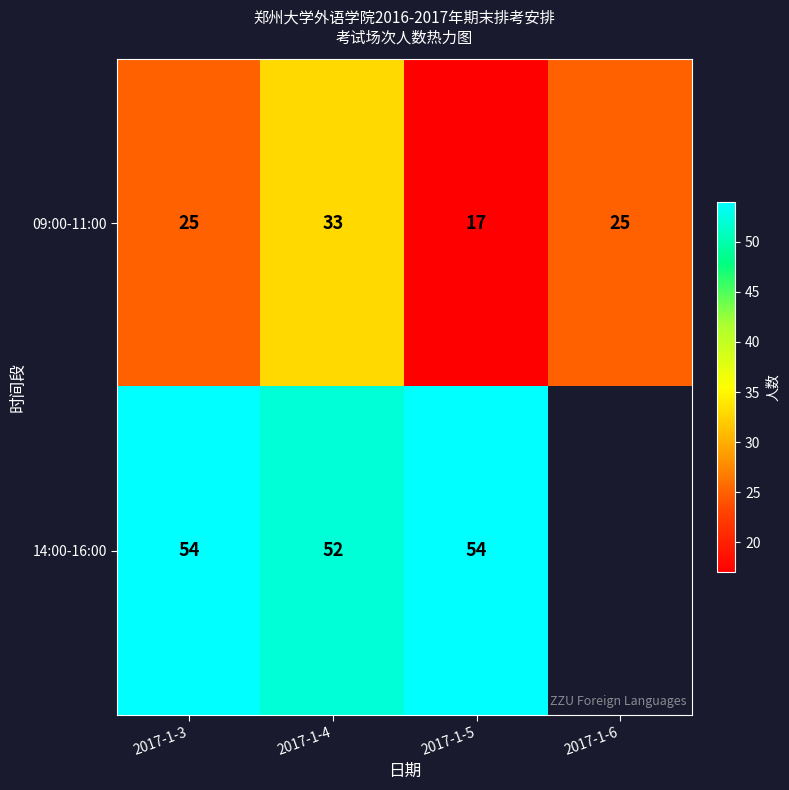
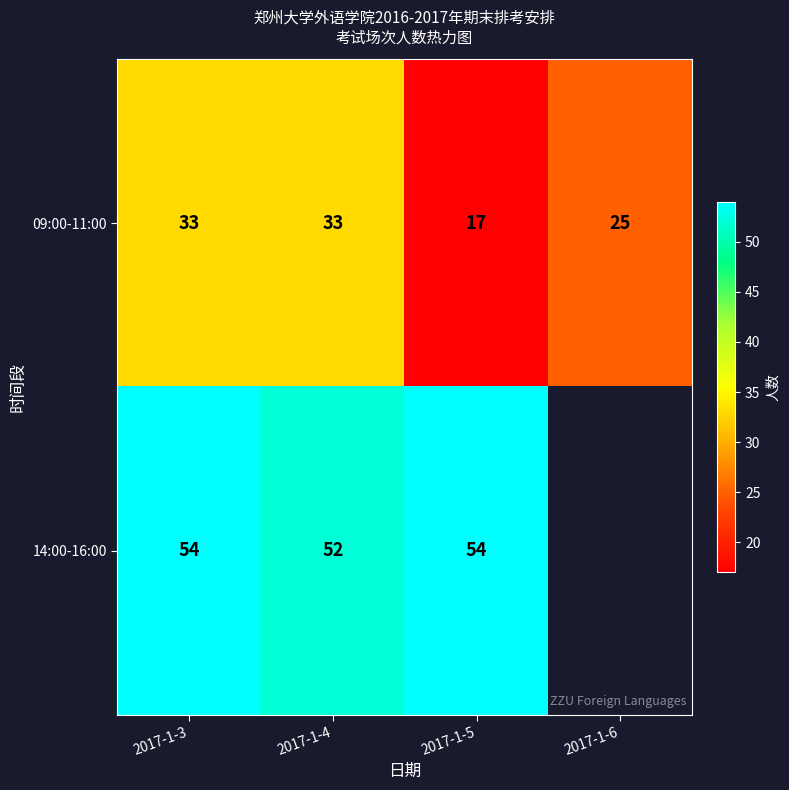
09:00-11:00, 2017-1-3: 25 -> 33
